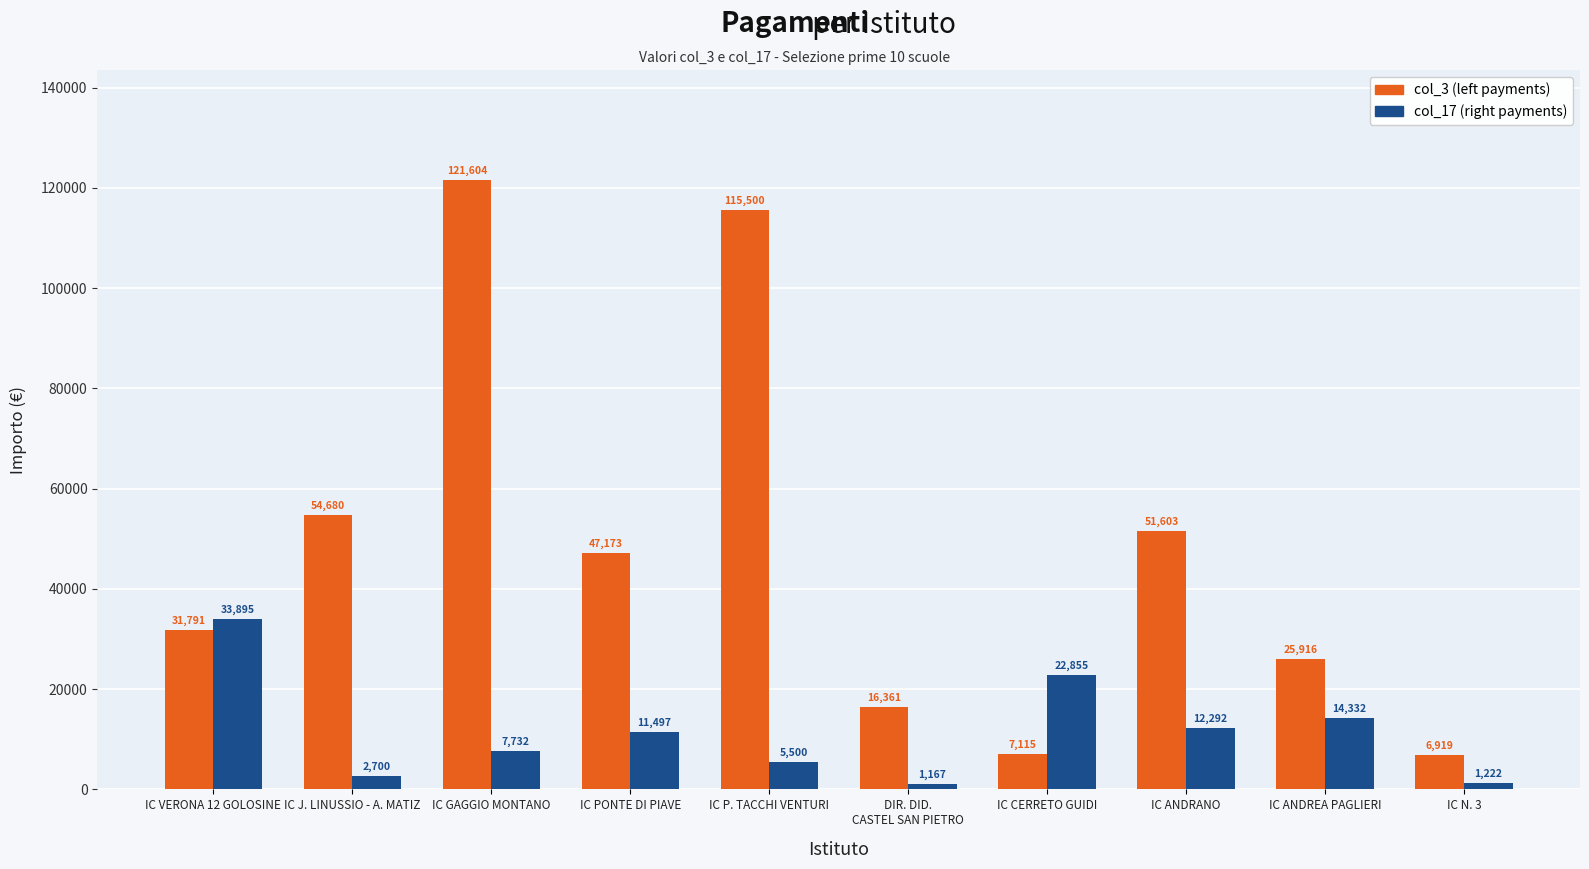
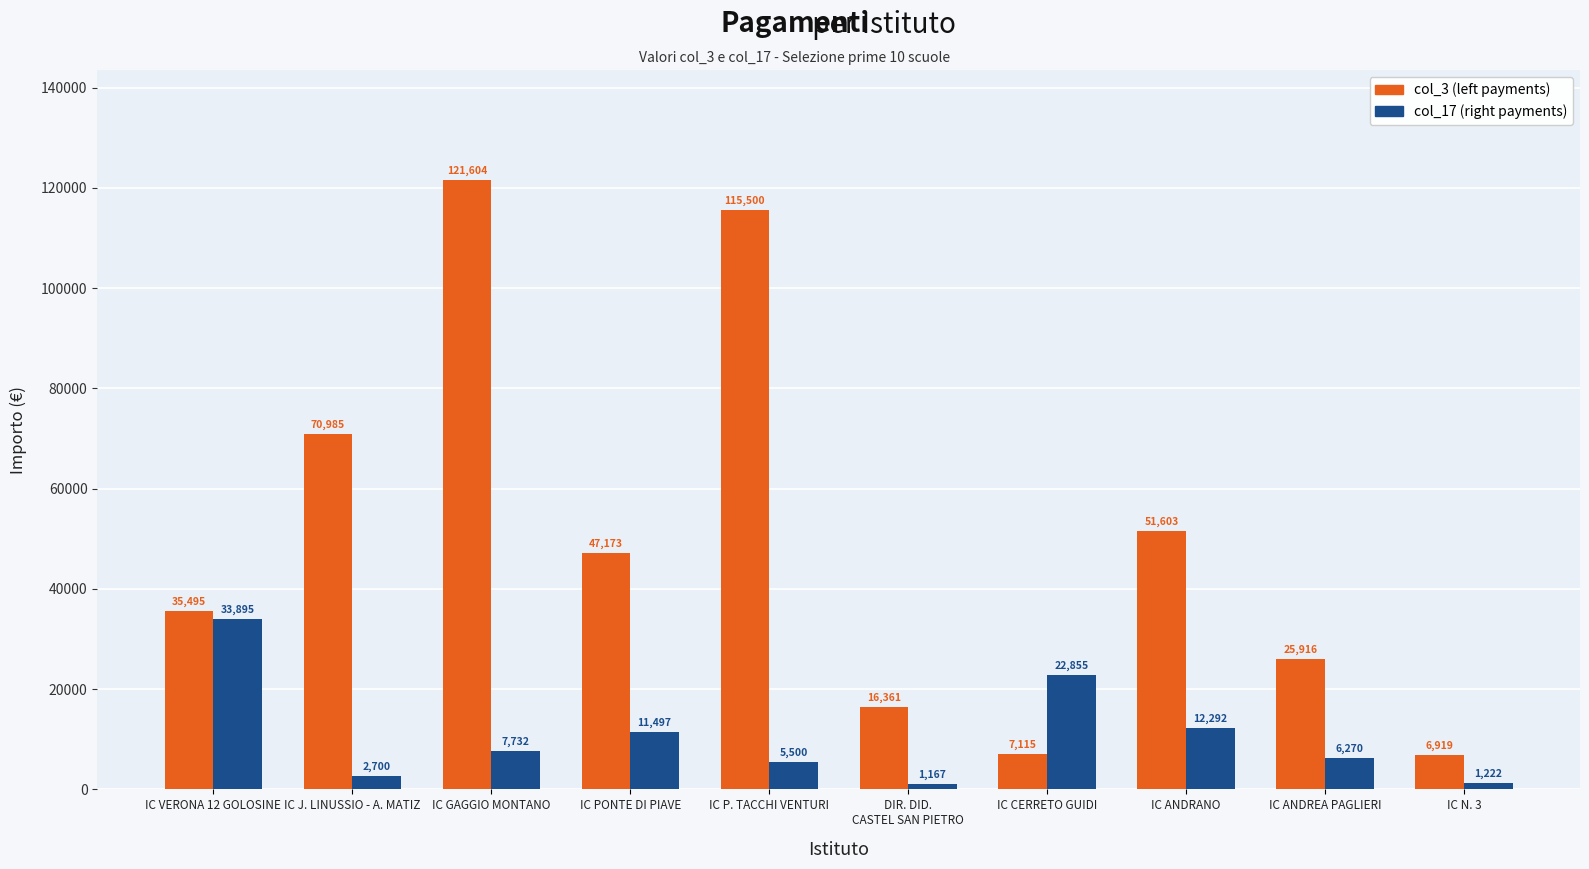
col_3 (left payments), IC VERONA 12 GOLOSINE: 31,791 -> 35,495
col_3 (left payments), IC J. LINUSSIO - A. MATIZ: 54,680 -> 70,985
col_17 (right payments), IC ANDREA PAGLIERI: 14,332 -> 6,270
